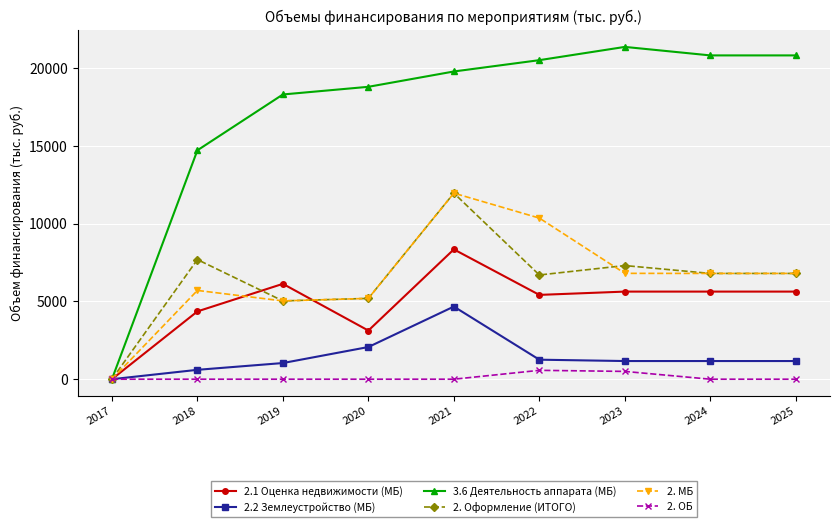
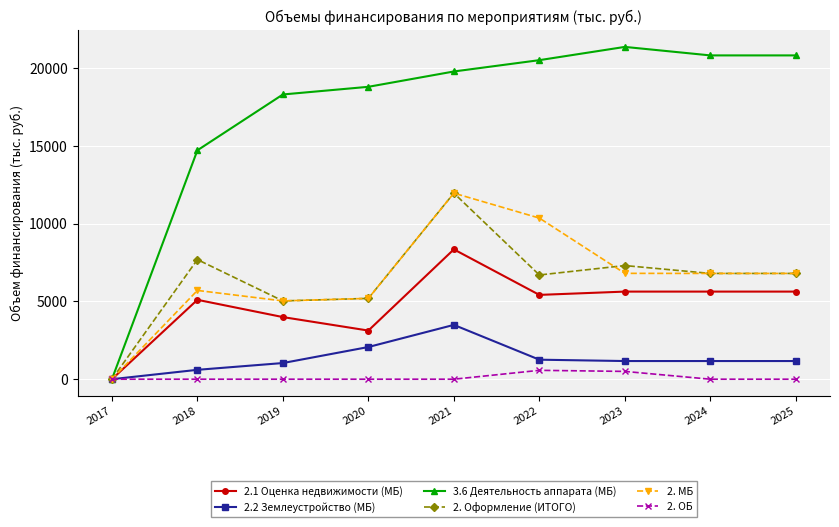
2.1 Оценка недвижимости (МБ), 2018: 4400 -> 5100
2.1 Оценка недвижимости (МБ), 2019: 6100 -> 4000
2.2 Землеустройство (МБ), 2021: 4700 -> 3500
